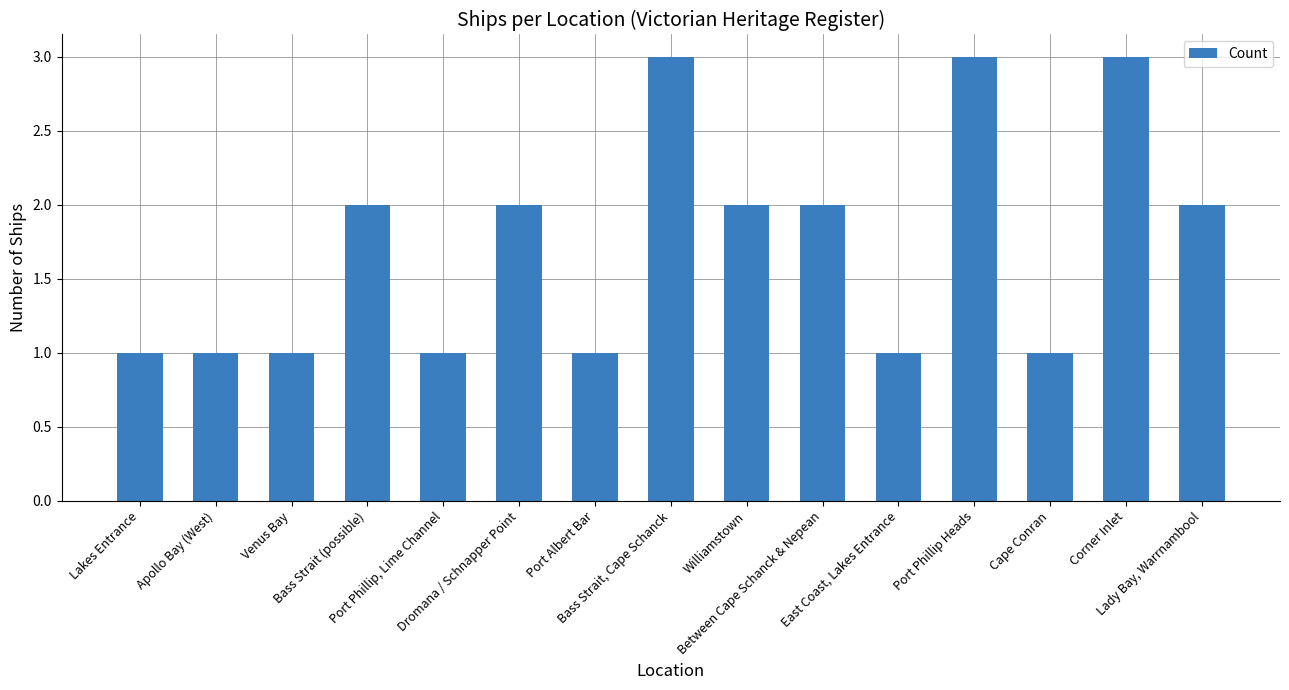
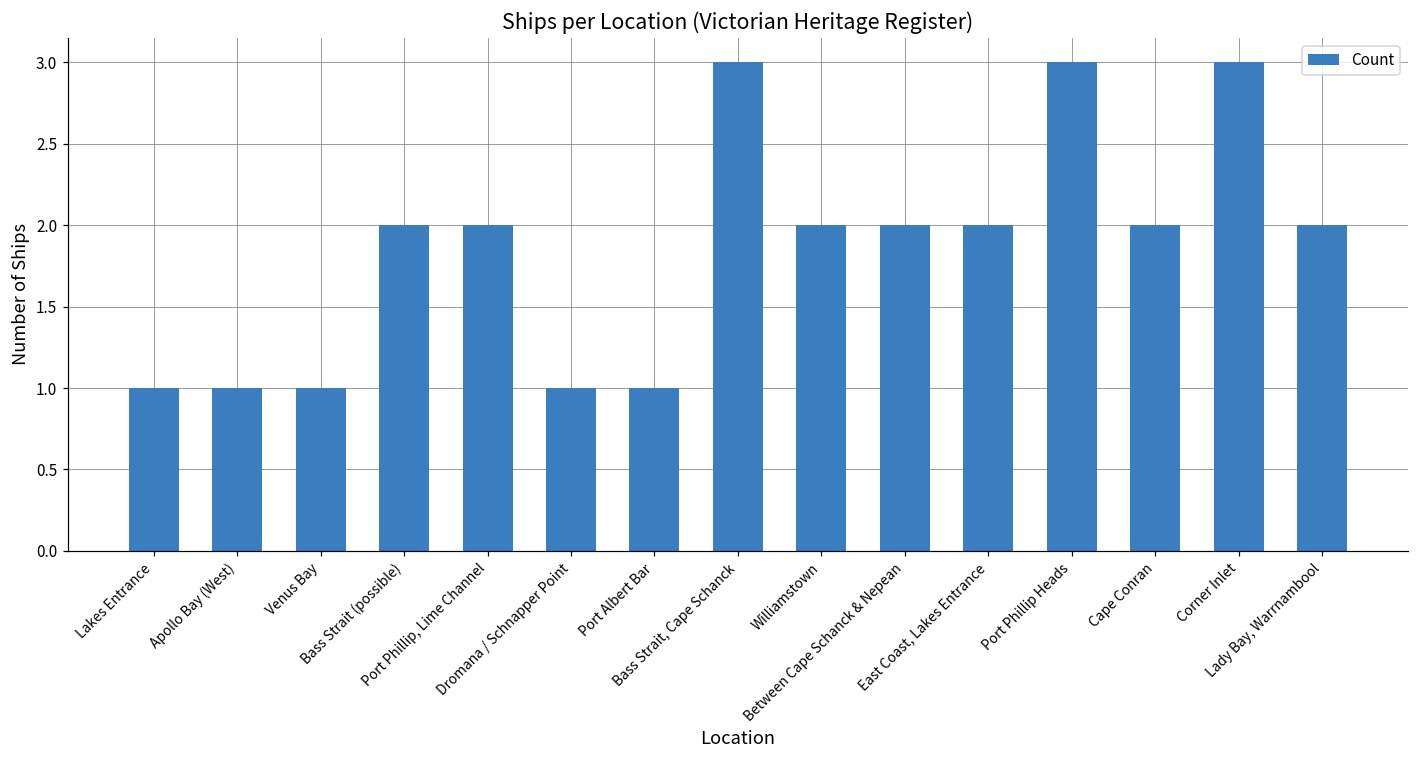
Port Phillip, Lime Channel: 1 -> 2
Dromana / Schnapper Point: 2 -> 1
East Coast, Lakes Entrance: 1 -> 2
Cape Conran: 1 -> 2
